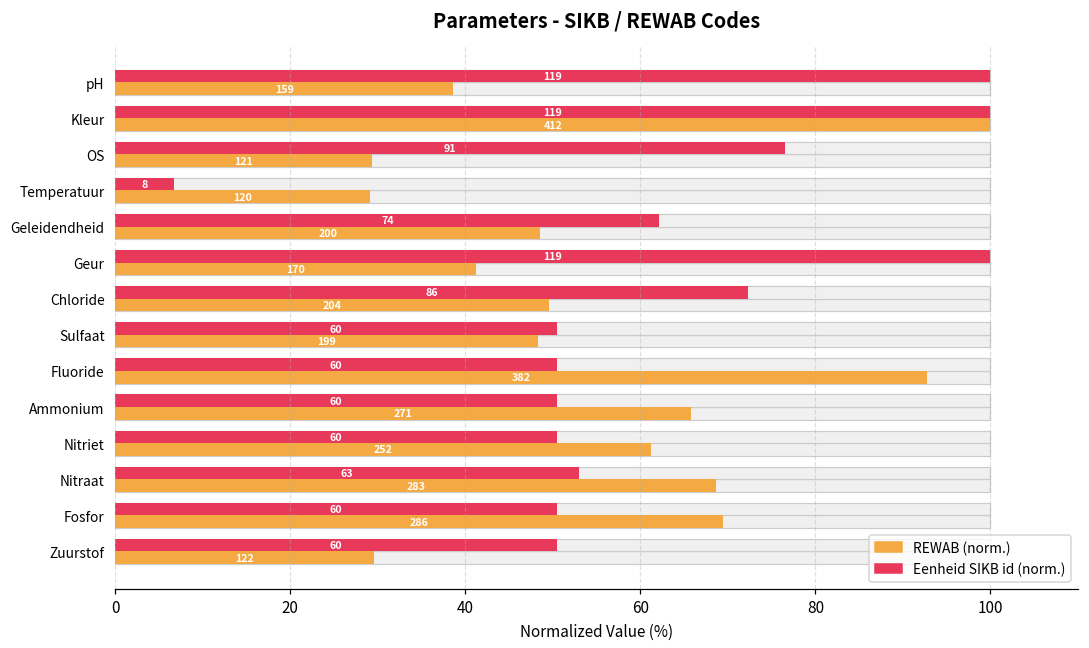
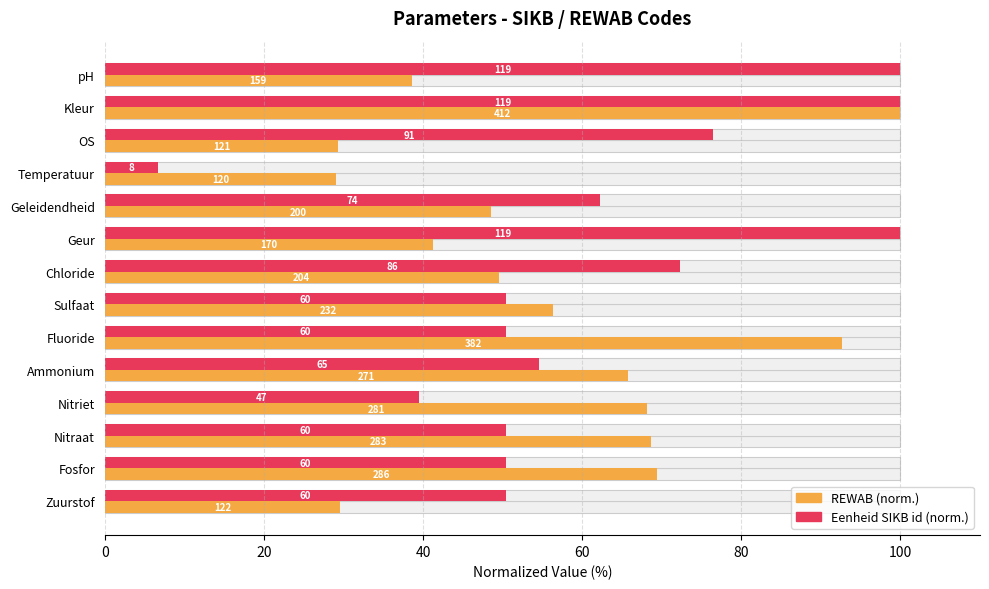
REWAB (norm.), Sulfaat: 199 -> 232
Eenheid SIKB id (norm.), Ammonium: 60 -> 65
Eenheid SIKB id (norm.), Nitriet: 60 -> 47
REWAB (norm.), Nitriet: 252 -> 281
Eenheid SIKB id (norm.), Nitraat: 63 -> 60
